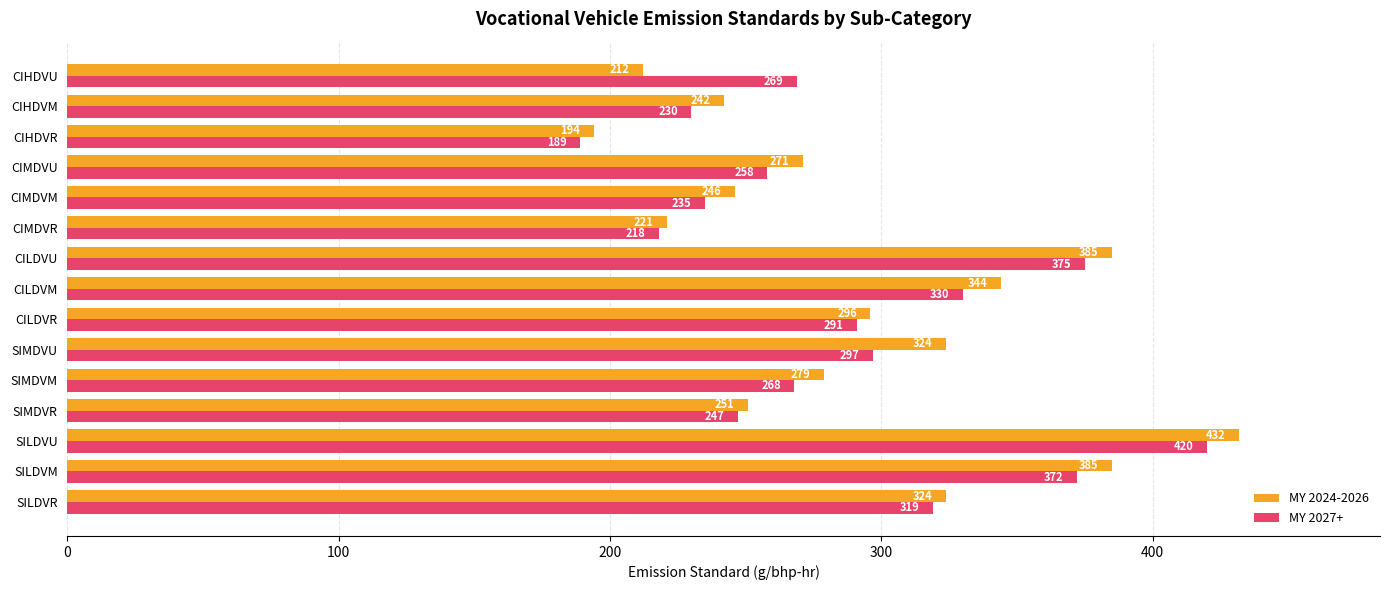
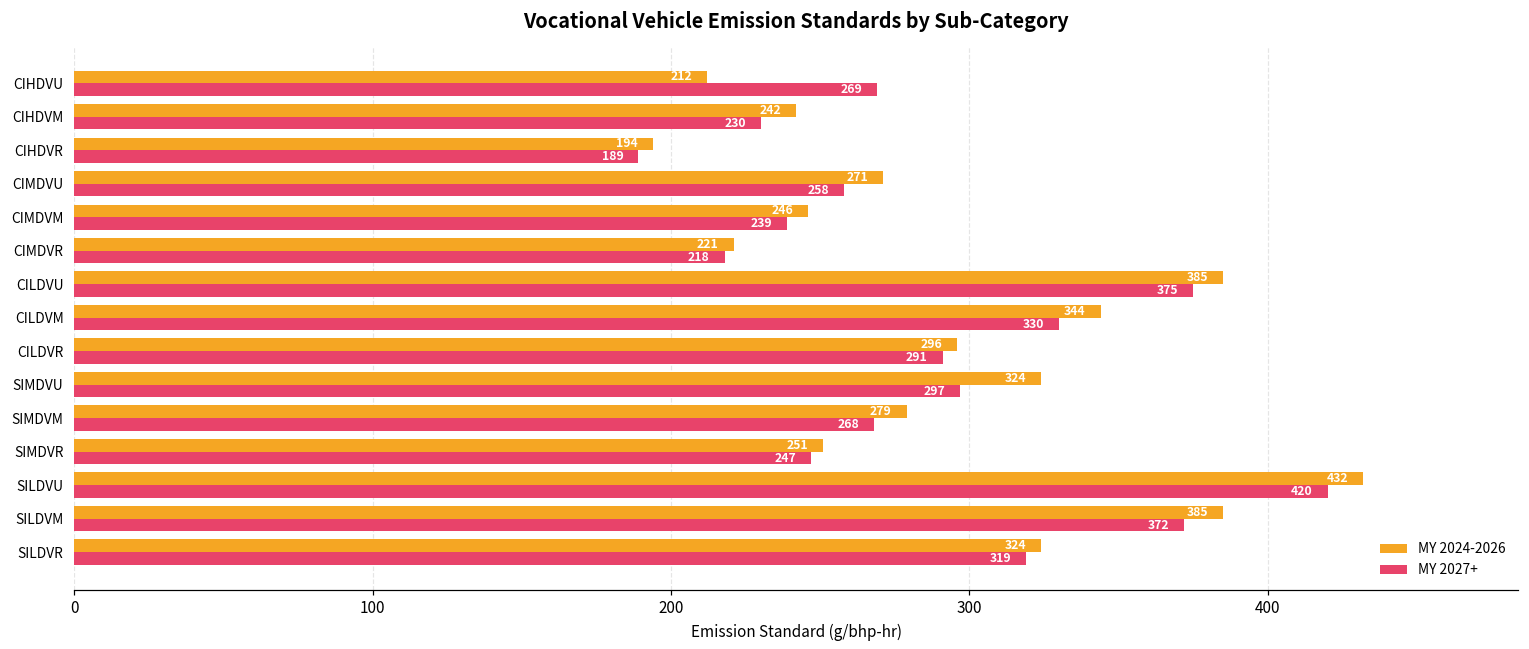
MY 2027+, CIMDVM: 235 -> 239
